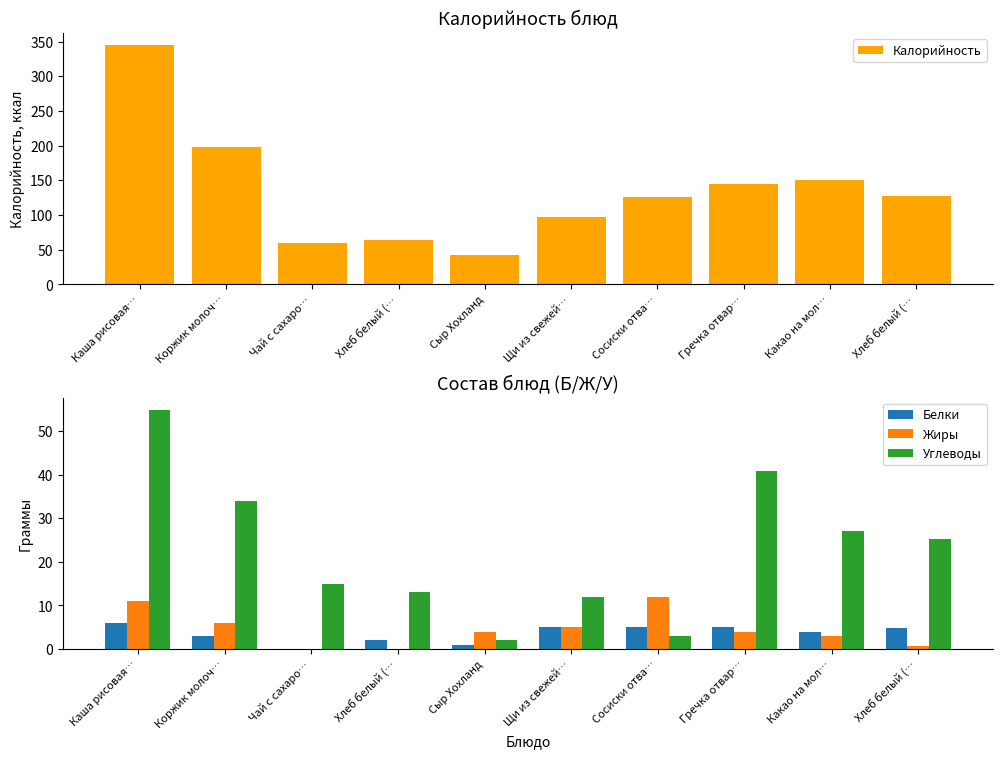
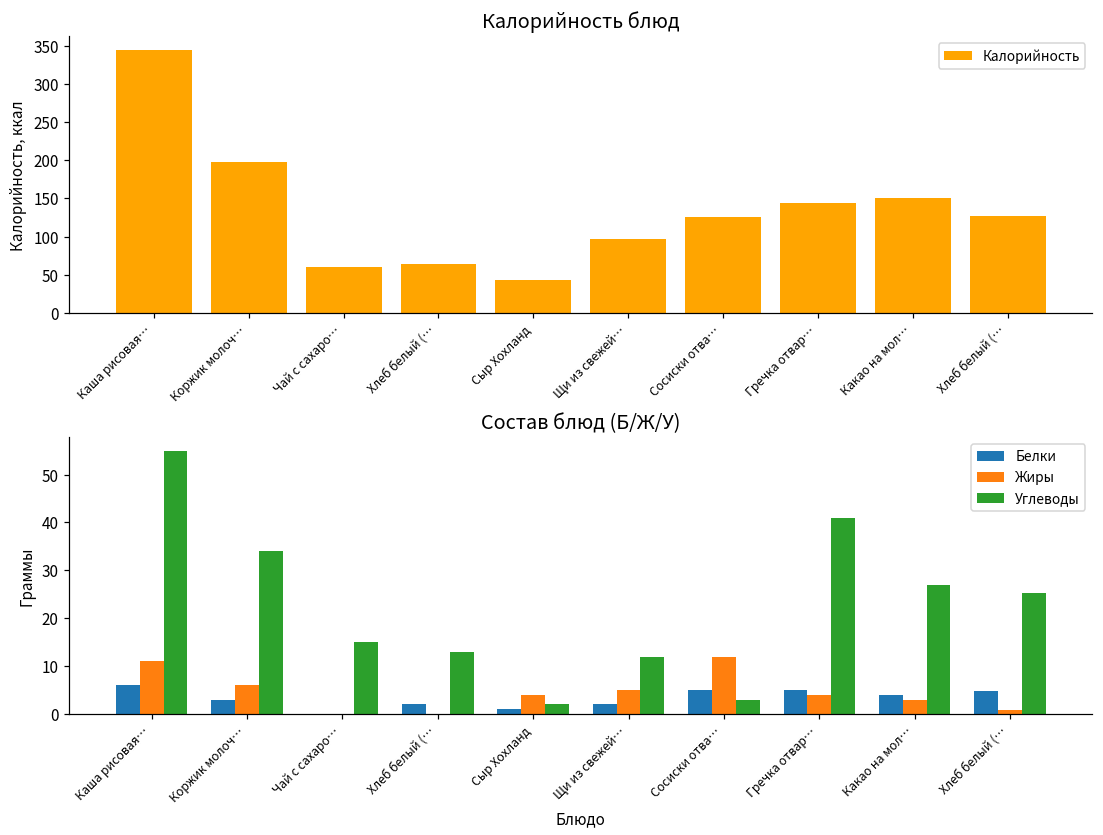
Состав блюд (Б/Ж/У), Белки, Щи из свежей…: 5 -> 2
